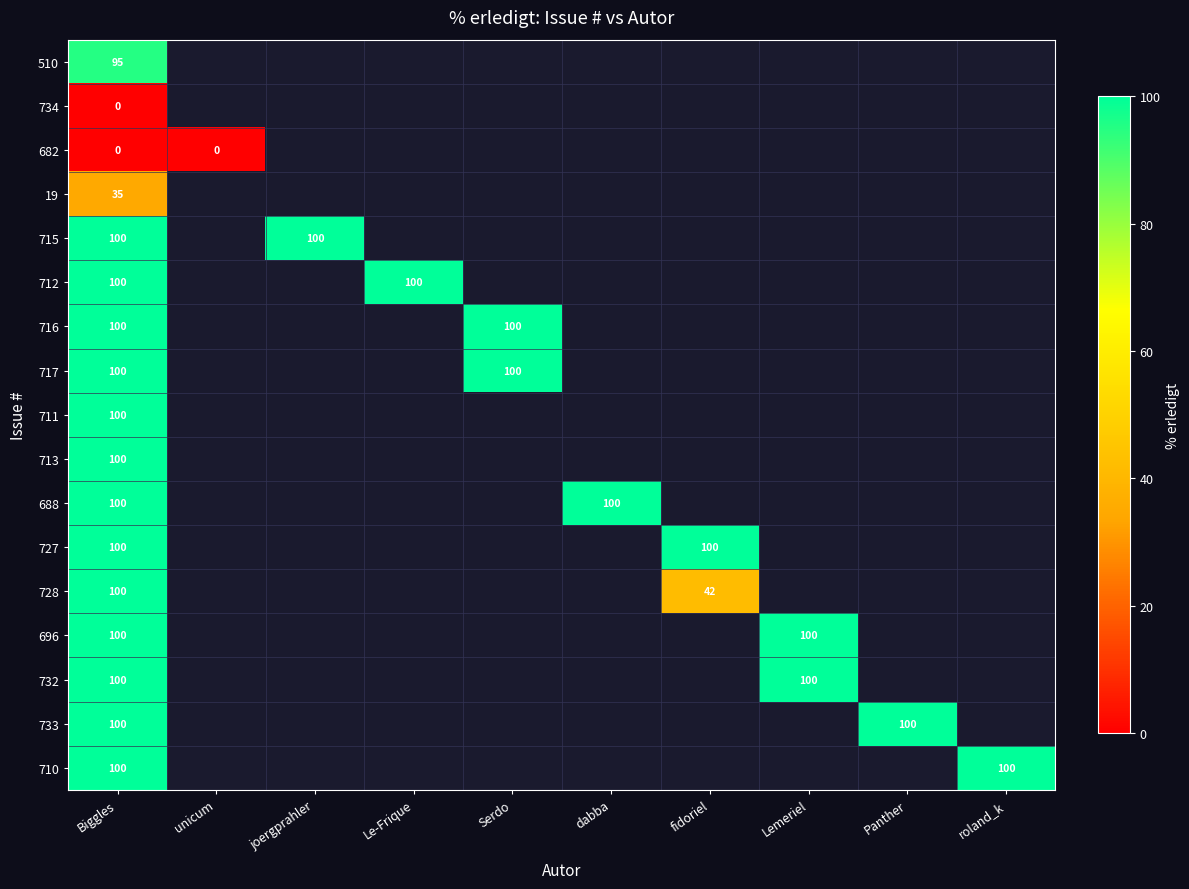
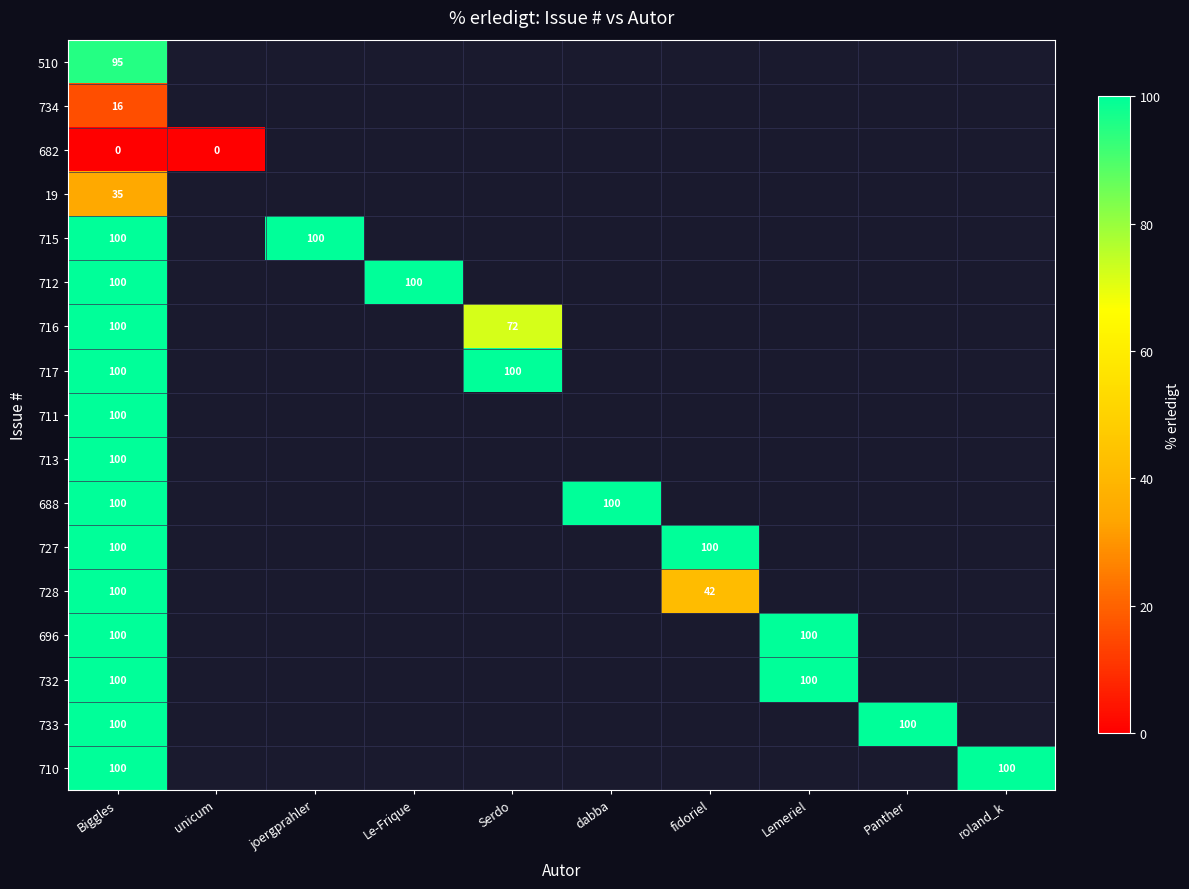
734, Biggles: 0 -> 16
716, Serdo: 100 -> 72
